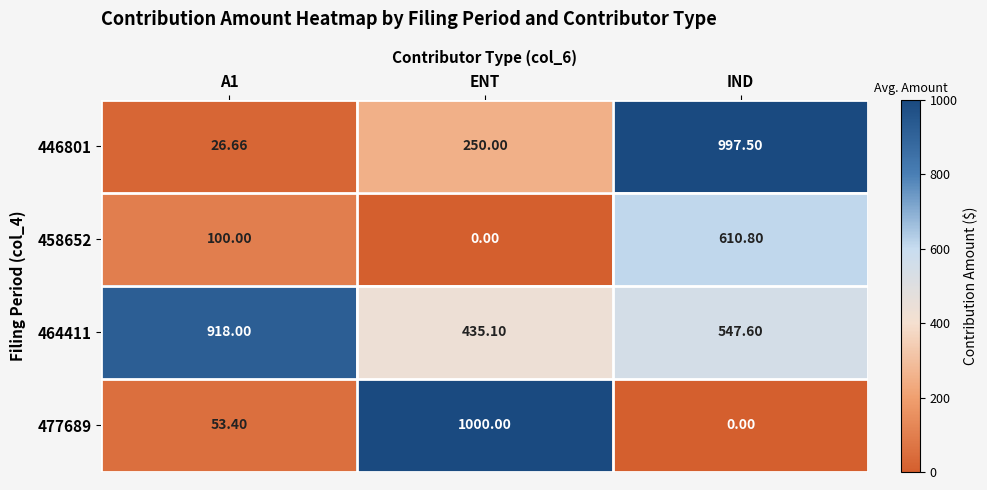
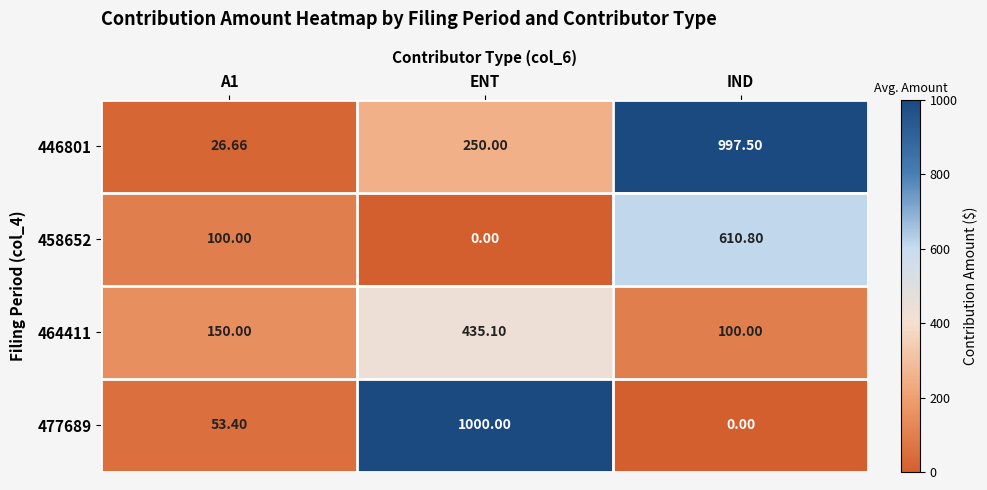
464411, A1: 918.00 -> 150.00
464411, IND: 547.60 -> 100.00
